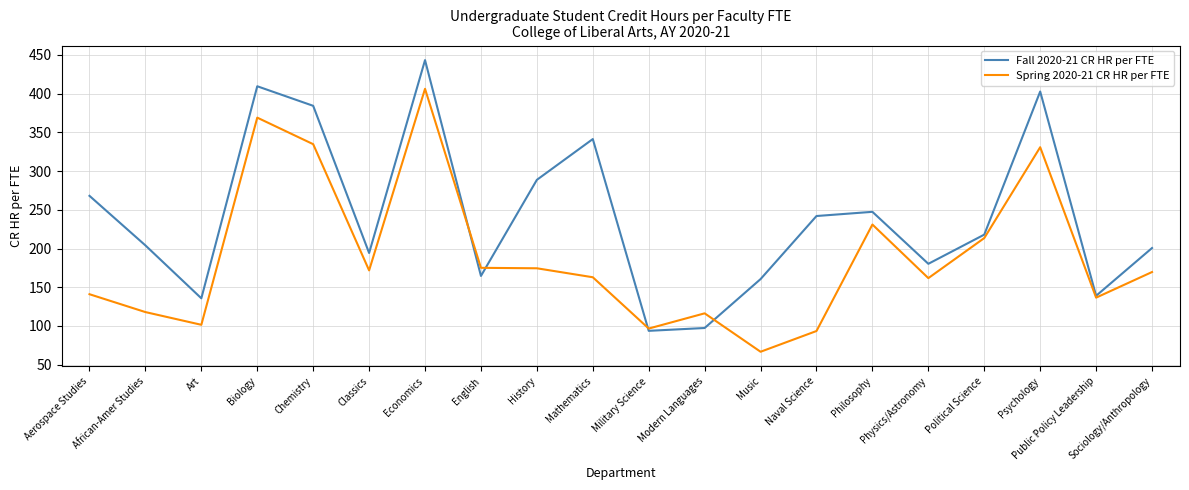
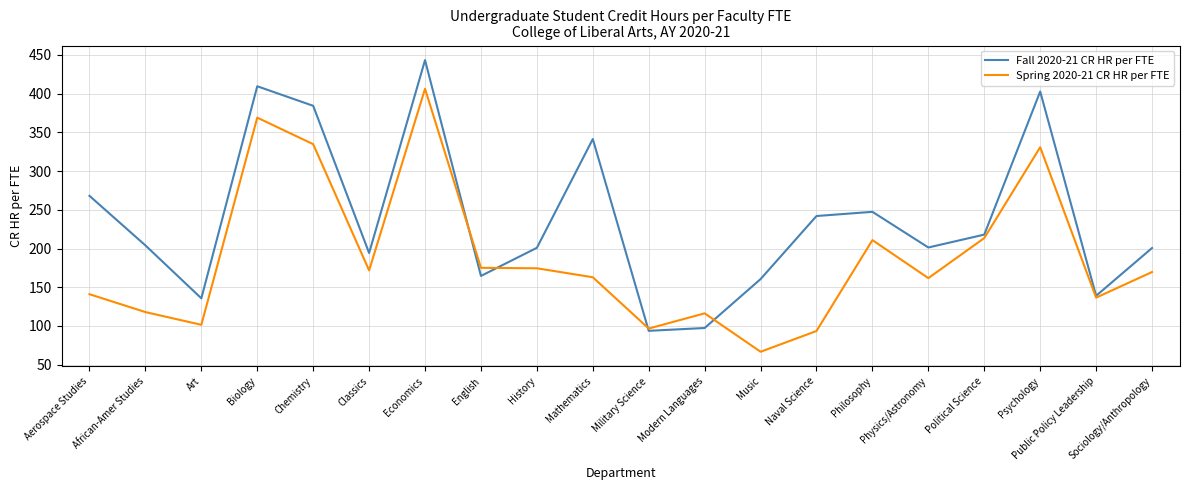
Fall 2020-21 CR HR per FTE, History: 290 -> 200
Spring 2020-21 CR HR per FTE, Philosophy: 230 -> 210
Fall 2020-21 CR HR per FTE, Physics/Astronomy: 180 -> 200
